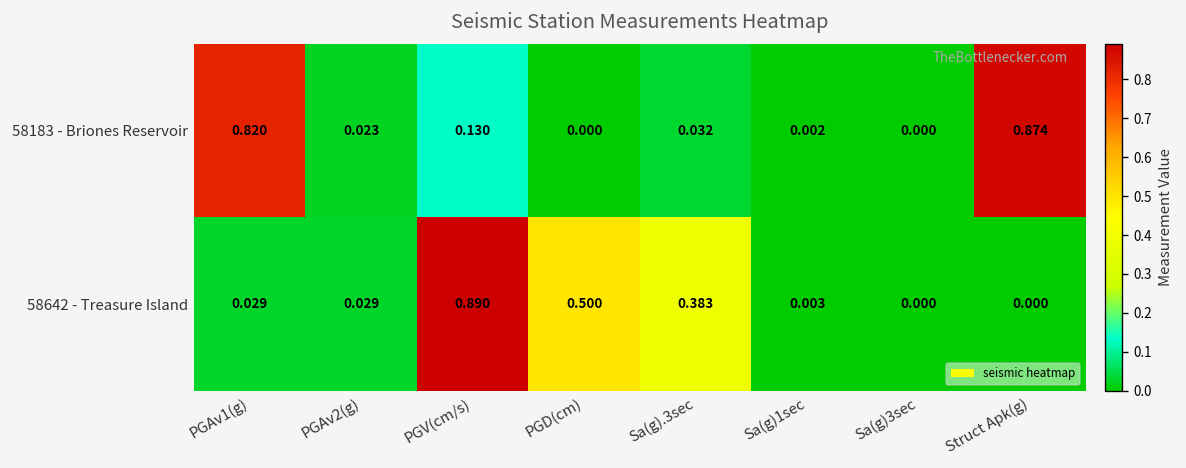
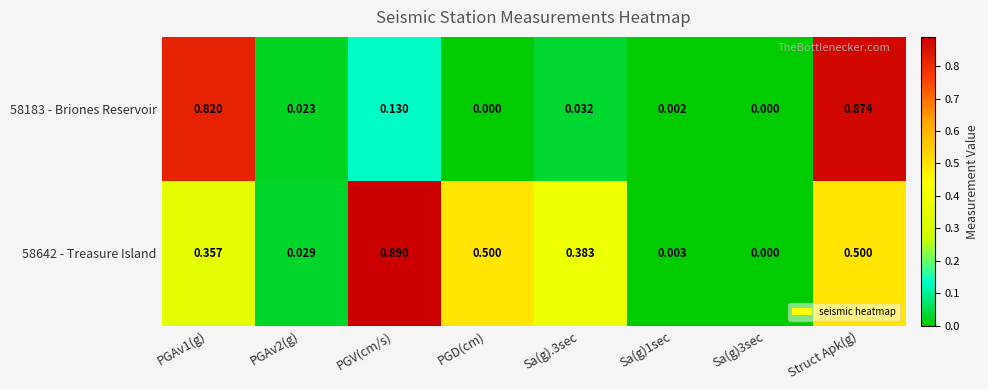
58642 - Treasure Island, PGAv1(g): 0.029 -> 0.357
58642 - Treasure Island, Struct Apk(g): 0.000 -> 0.500
